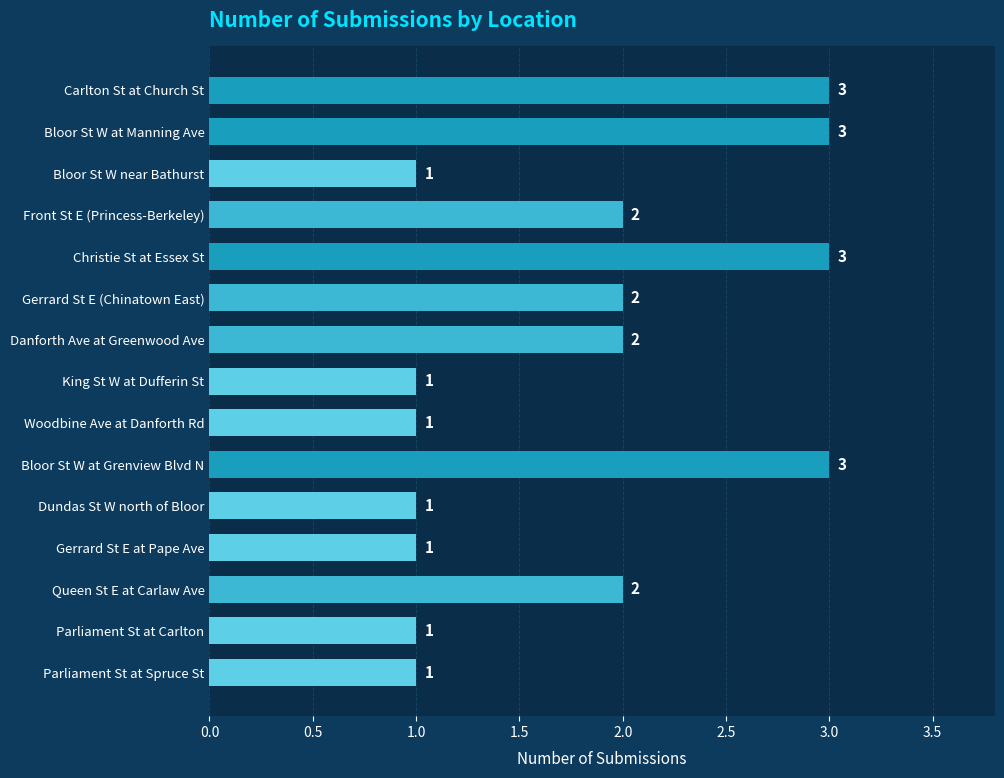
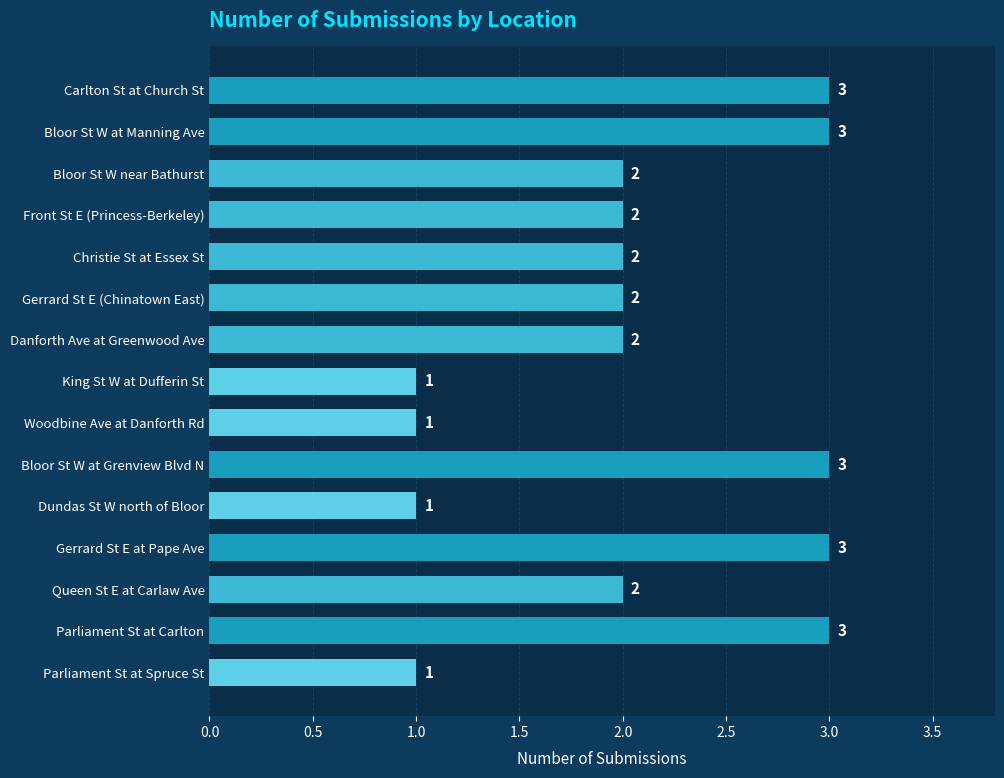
Bloor St W near Bathurst: 1 -> 2
Christie St at Essex St: 3 -> 2
Gerrard St E at Pape Ave: 1 -> 3
Parliament St at Carlton: 1 -> 3
